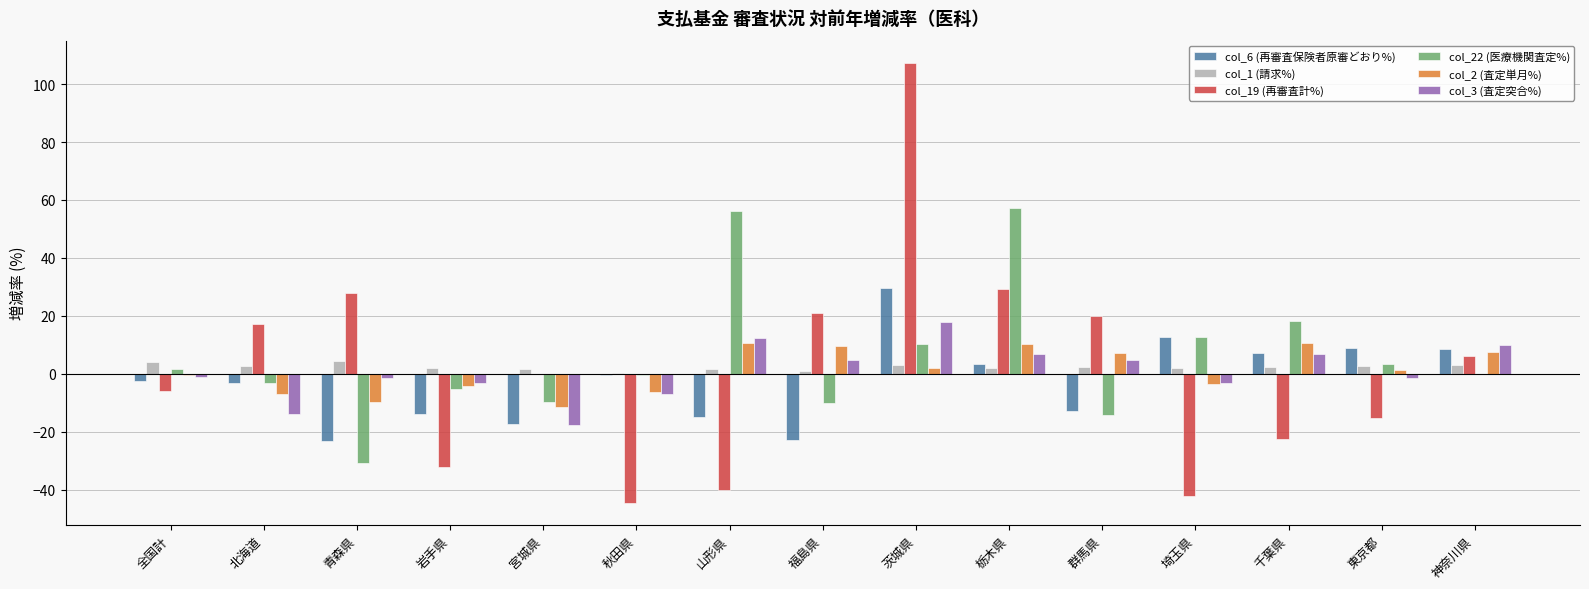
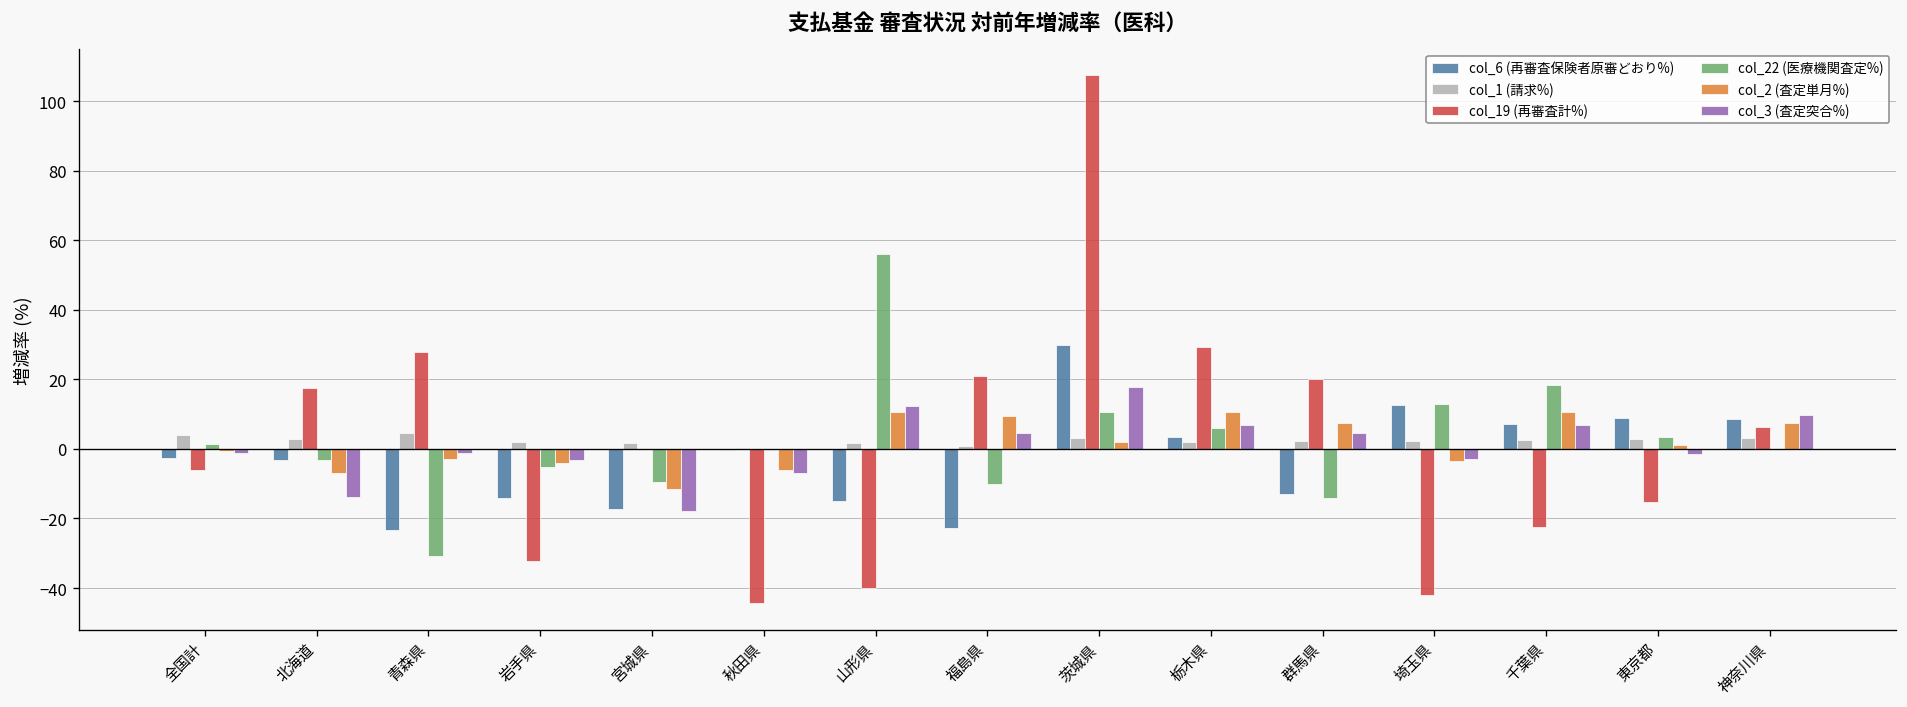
col_2 (査定単月%), 青森県: -10 -> -3
col_22 (医療機関査定%), 栃木県: 57 -> 6
